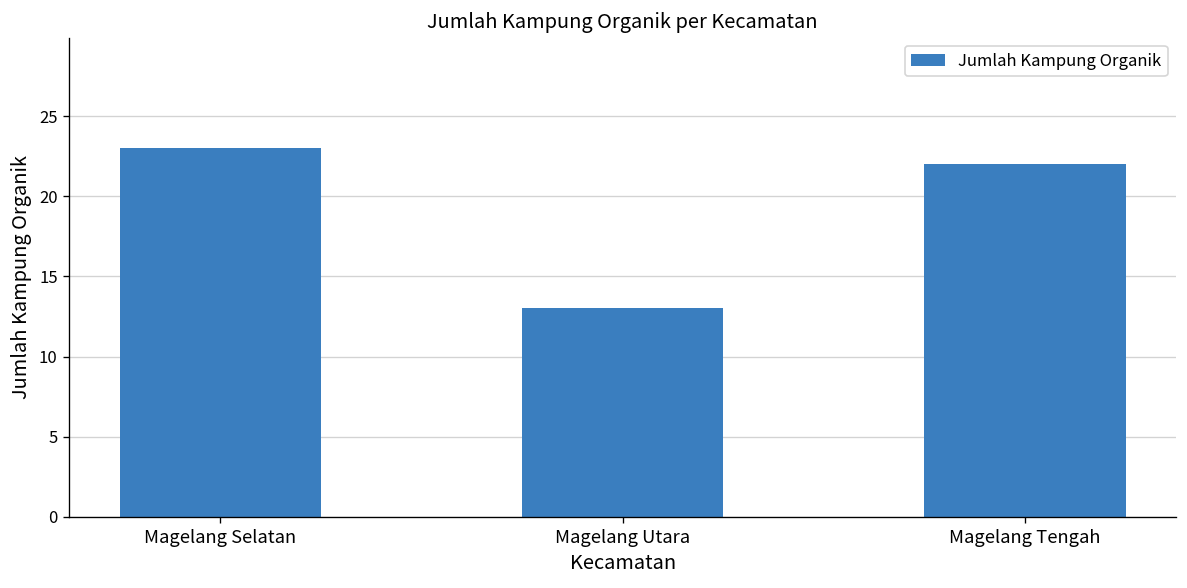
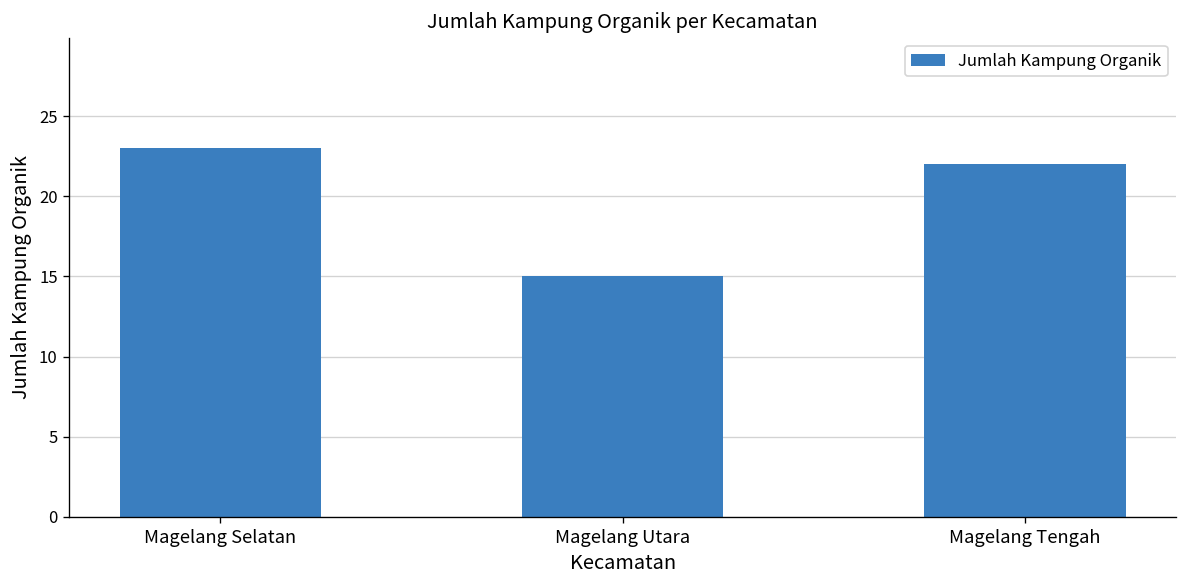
Magelang Utara: 13 -> 15
